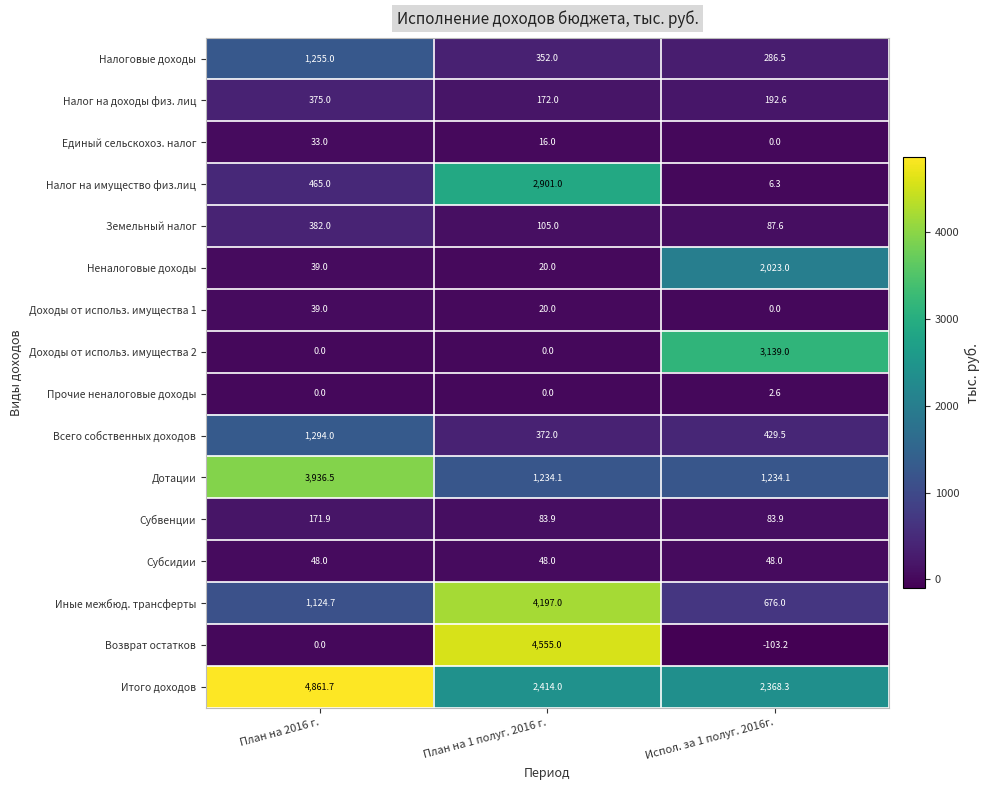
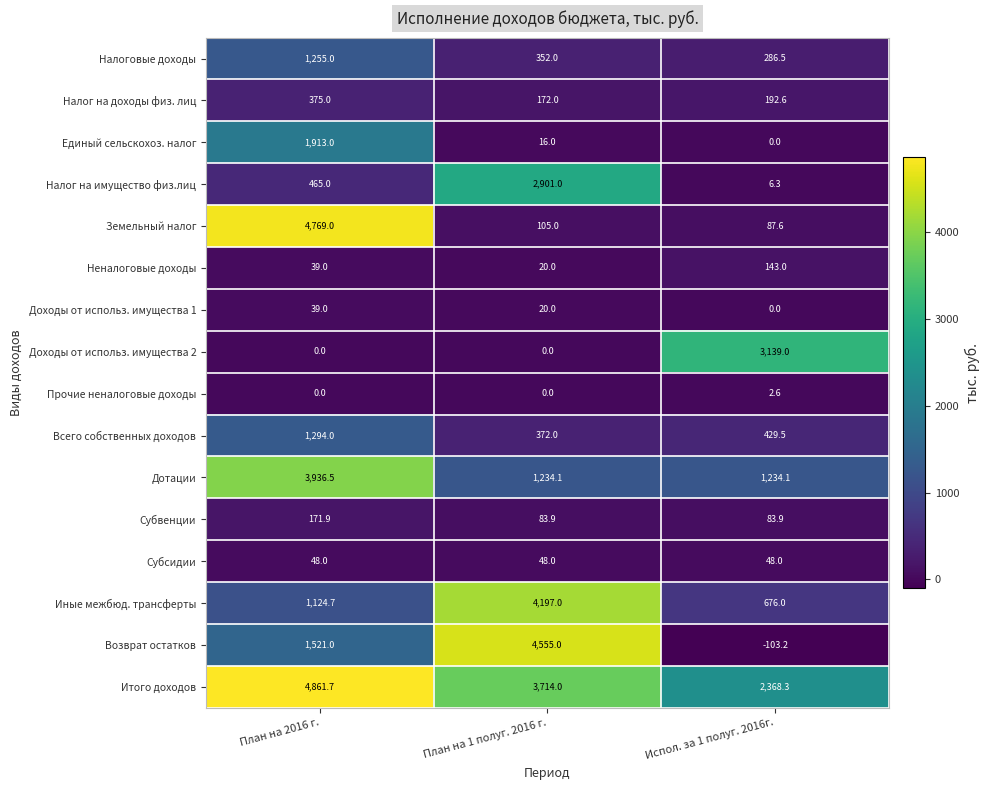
Единый сельскохоз. налог, План на 2016 г.: 33.0 -> 1,913.0
Земельный налог, План на 2016 г.: 382.0 -> 4,769.0
Неналоговые доходы, Испол. за 1 полуг. 2016г.: 2,023.0 -> 143.0
Возврат остатков, План на 2016 г.: 0.0 -> 1,521.0
Итого доходов, План на 1 полуг. 2016 г.: 2,414.0 -> 3,714.0
